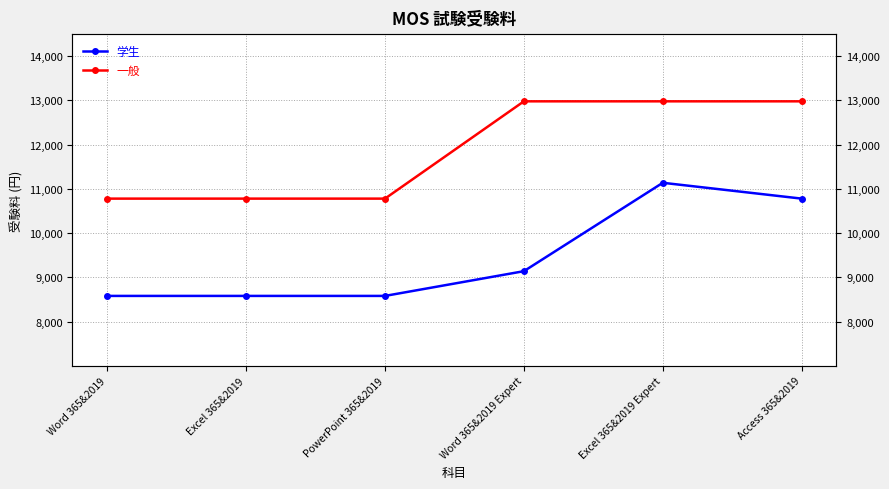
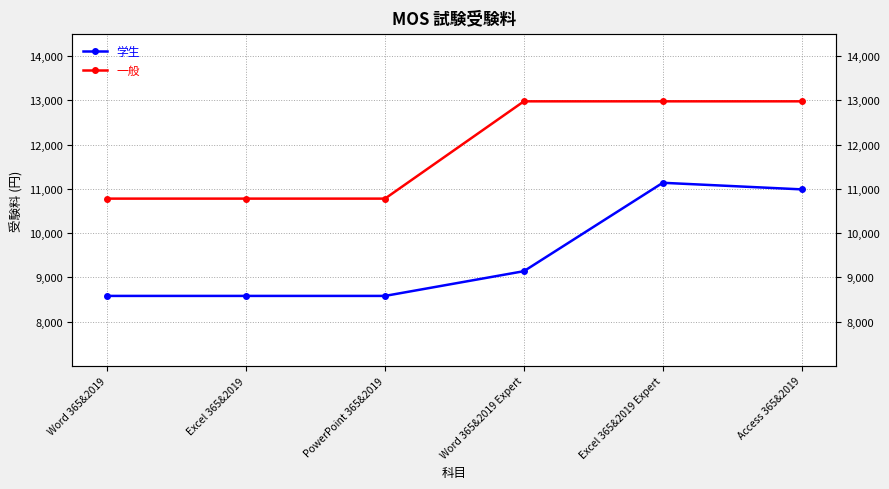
学生, Access 365&2019: 10,800 -> 11,000
